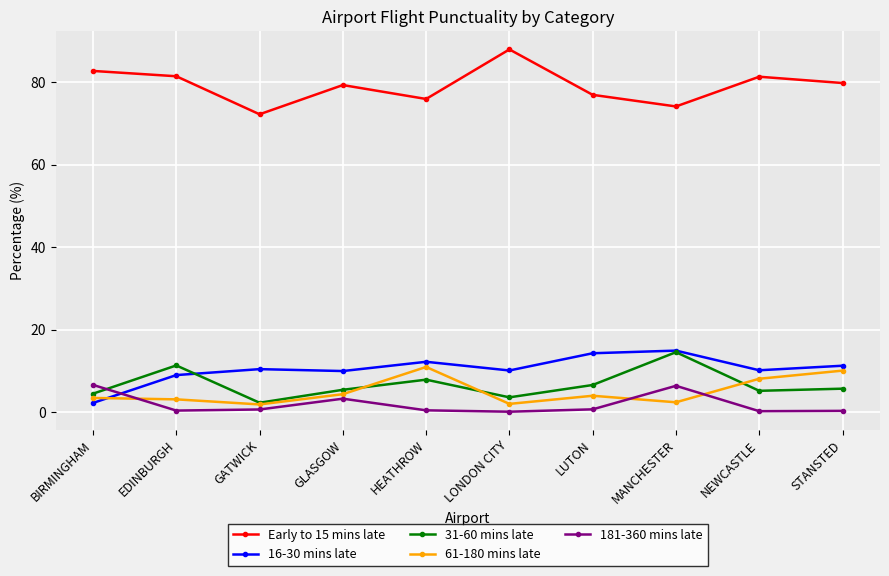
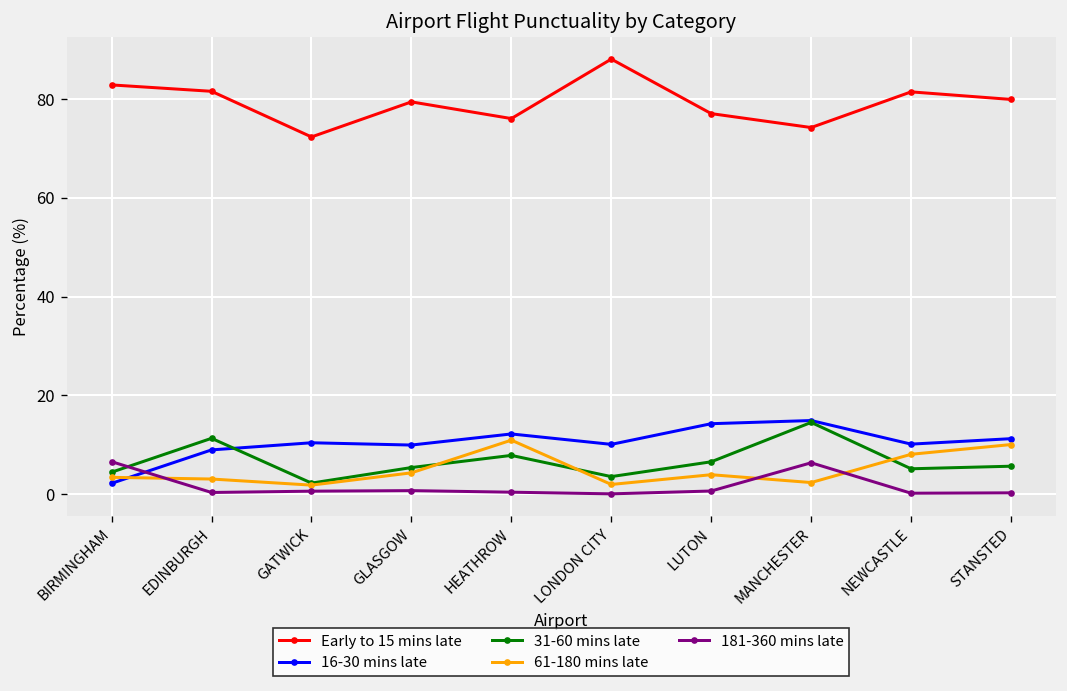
181-360 mins late, GLASGOW: 3 -> 1
